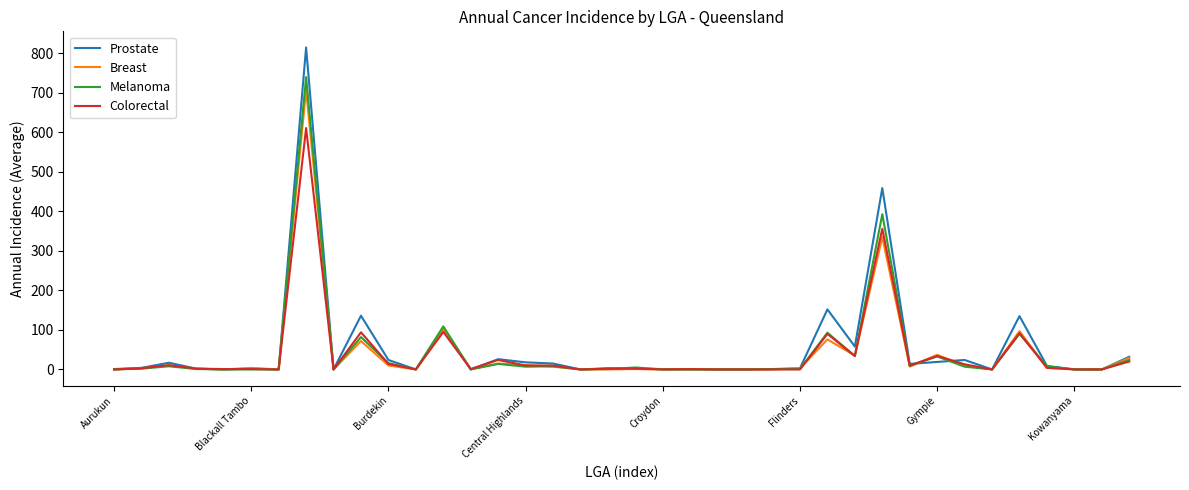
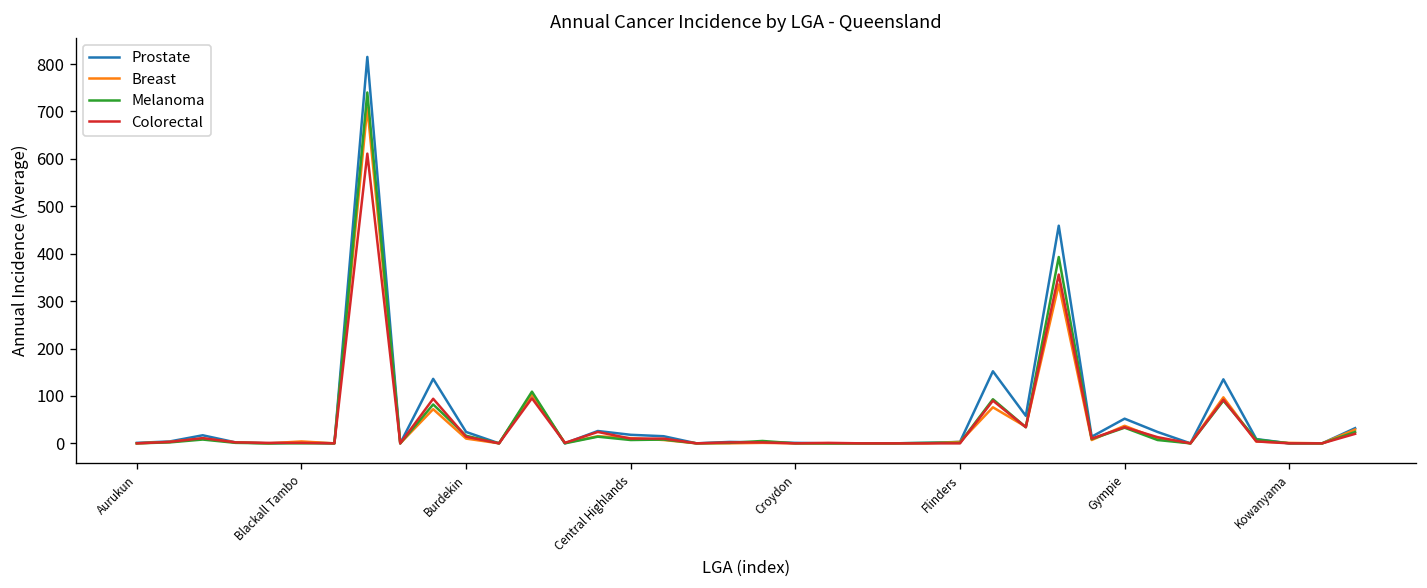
Prostate, Gympie: 20 -> 50
